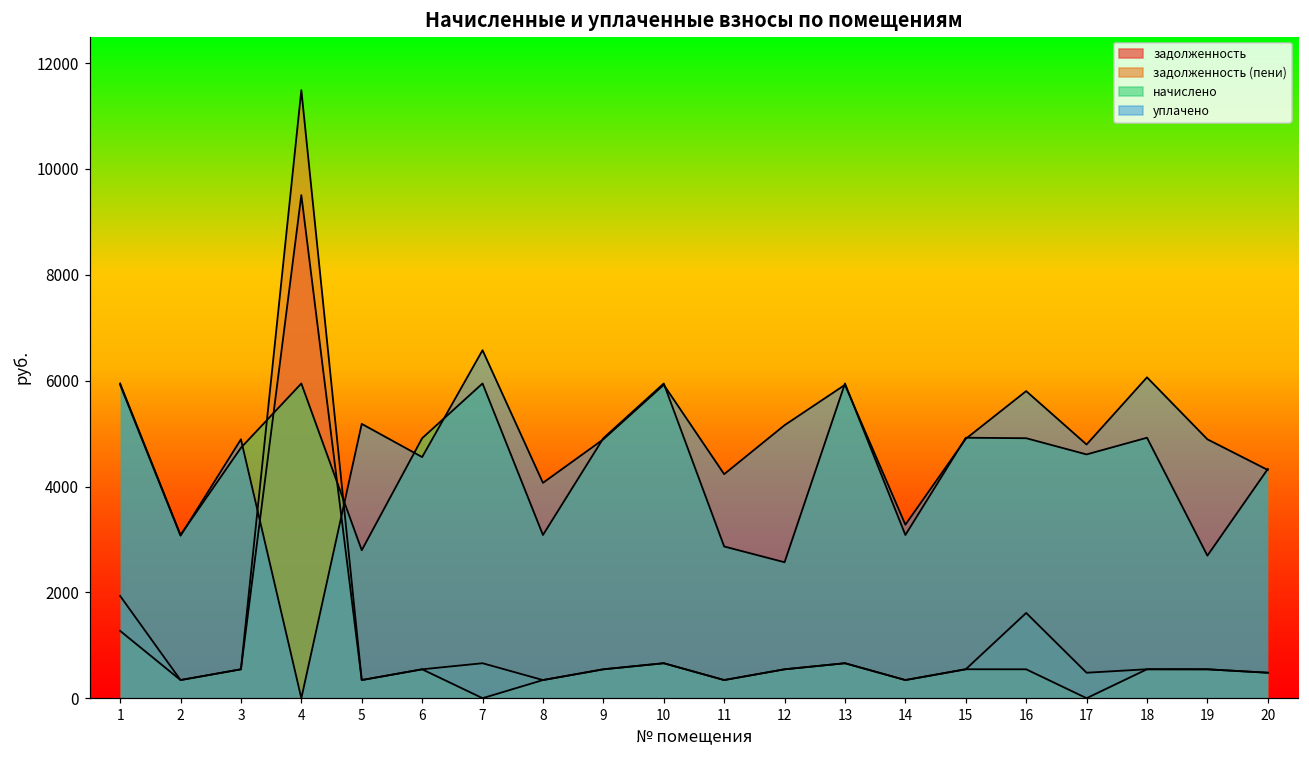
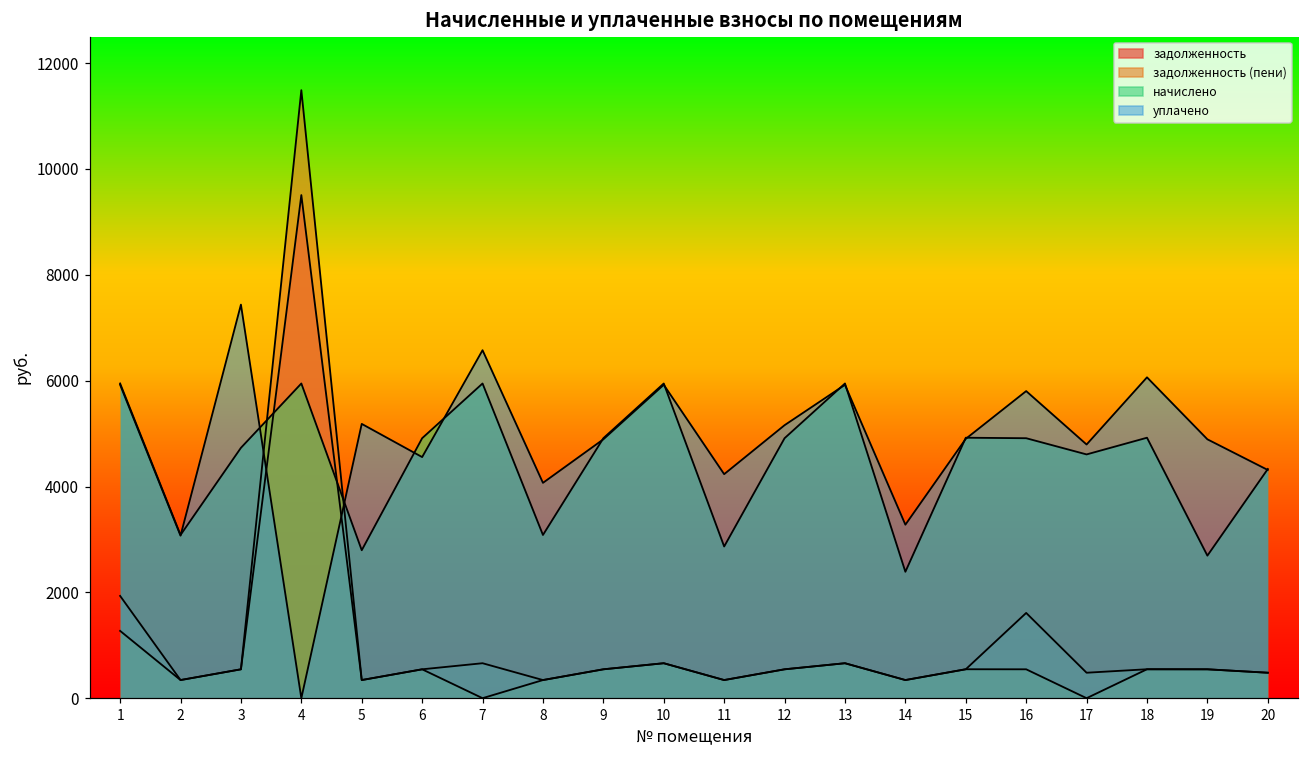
уплачено, 3: 4900 -> 7400
начислено, 12: 2600 -> 4900
начислено, 14: 3100 -> 2400
